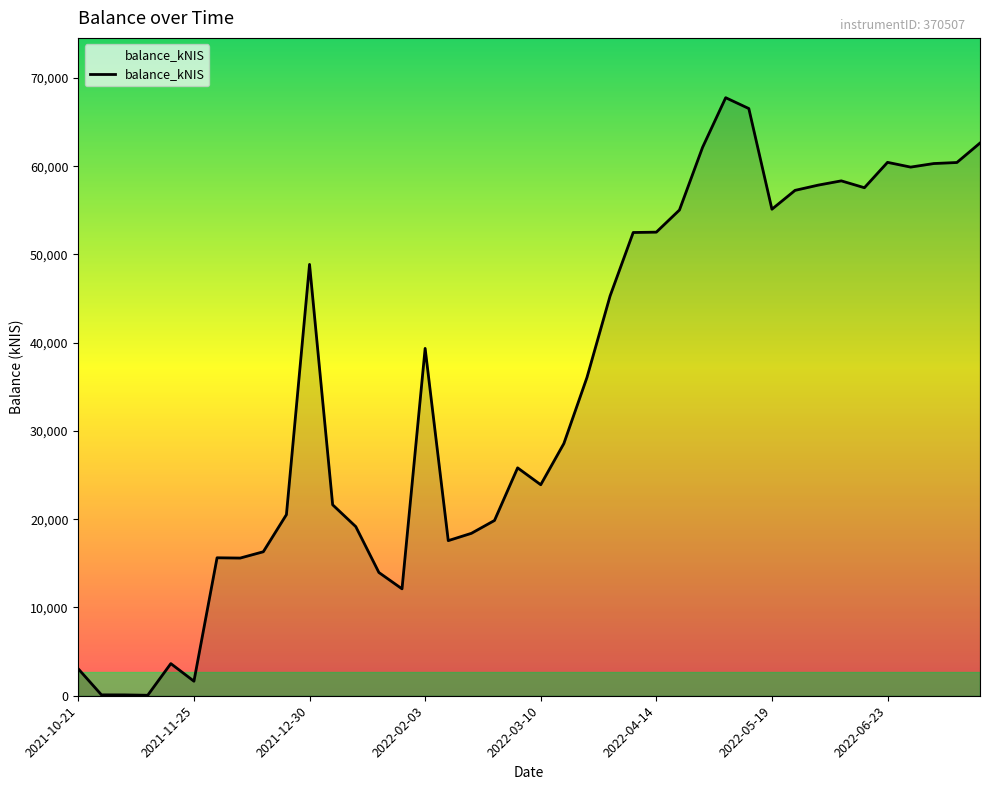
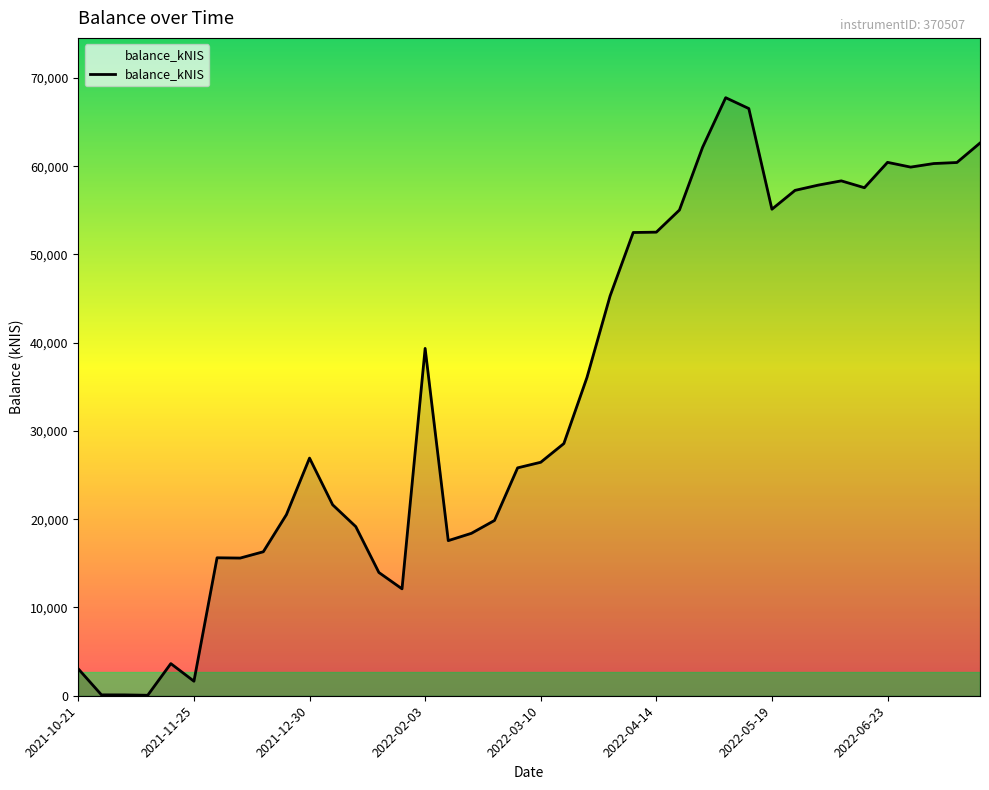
2021-12-30: 49,000 -> 27,000
2022-03-10: 24,000 -> 26,000
